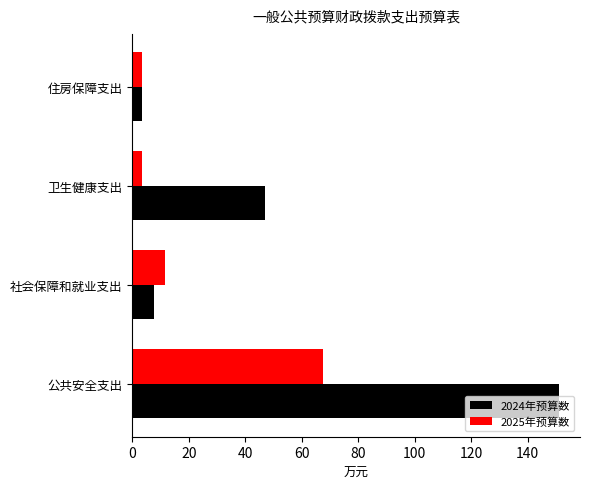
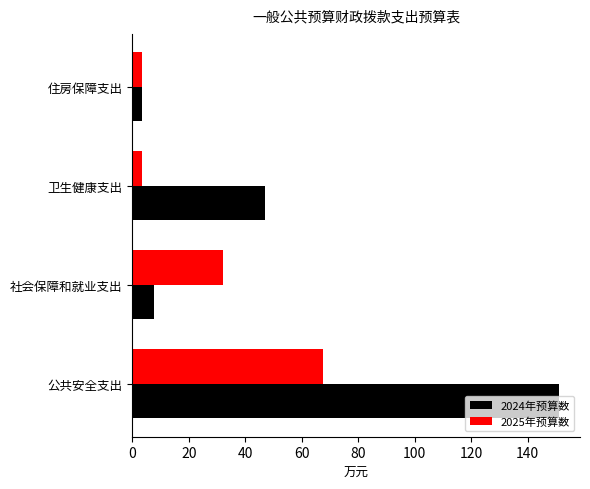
2025年预算数, 社会保障和就业支出: 12 -> 32
